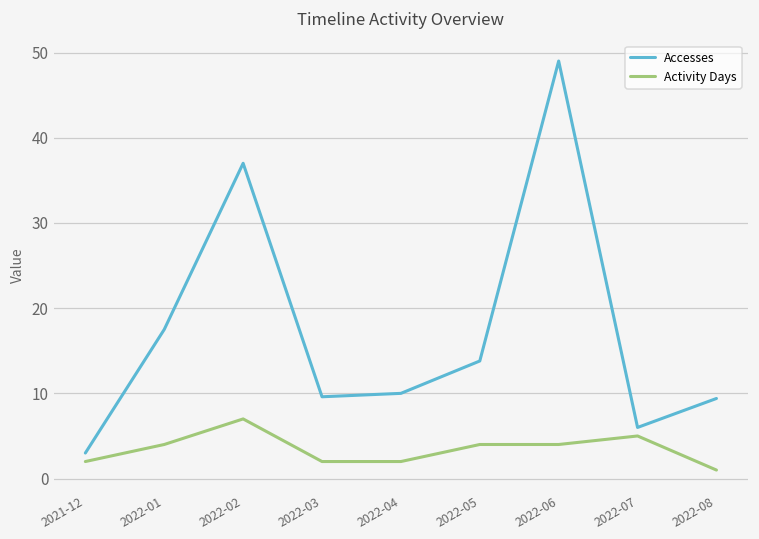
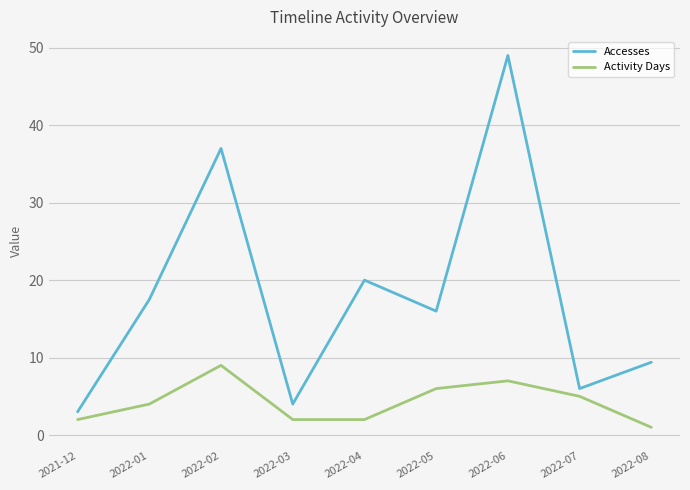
Activity Days, 2022-02: 7 -> 9
Accesses, 2022-03: 10 -> 4
Accesses, 2022-04: 10 -> 20
Accesses, 2022-05: 14 -> 16
Activity Days, 2022-05: 4 -> 6
Activity Days, 2022-06: 4 -> 7
